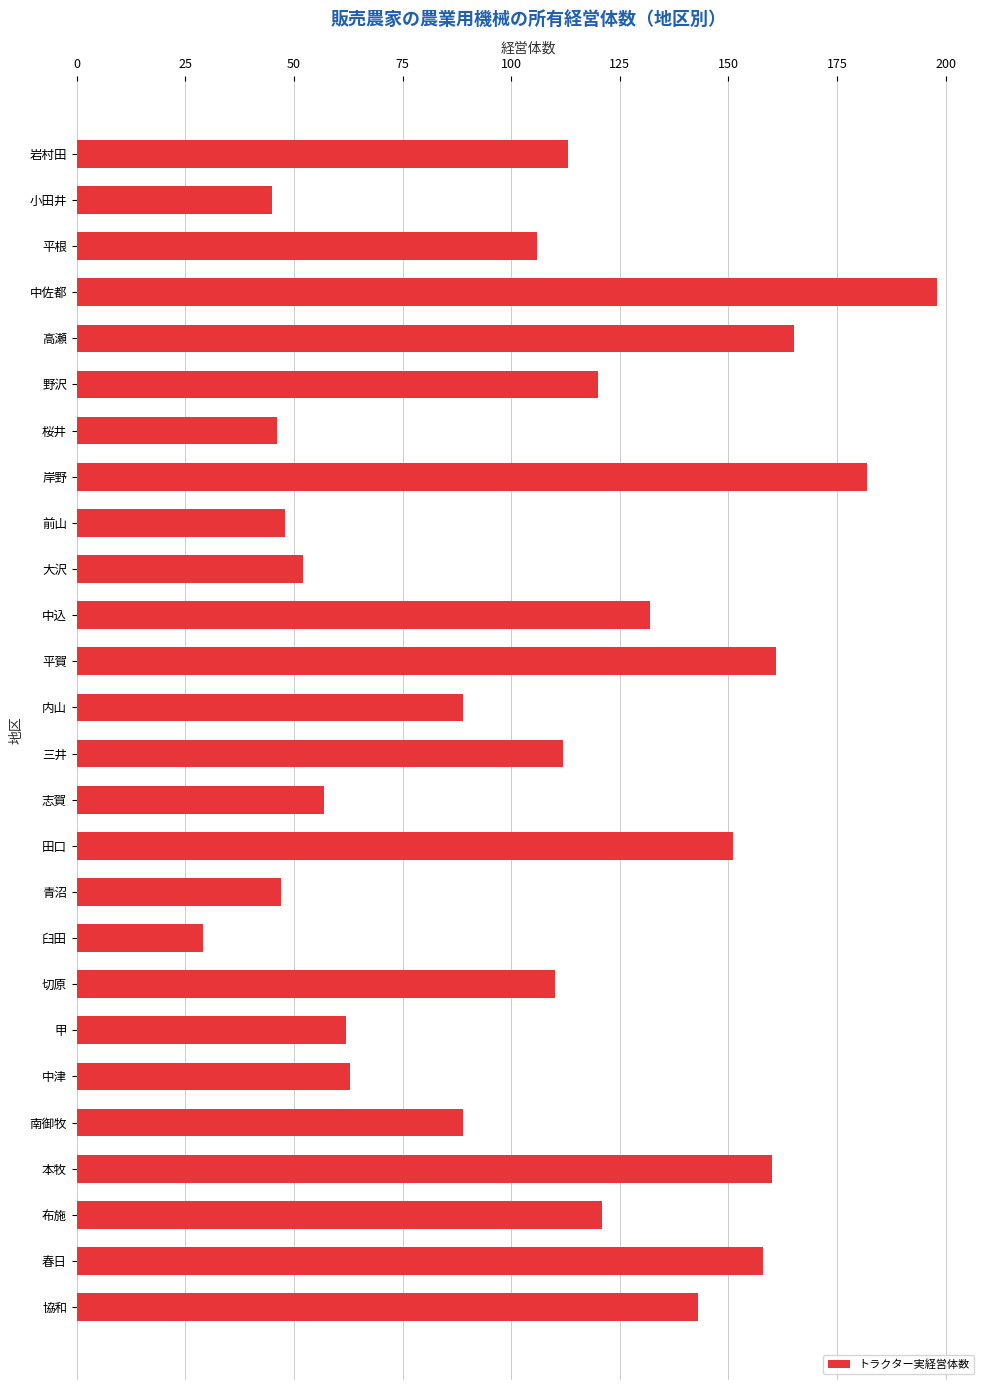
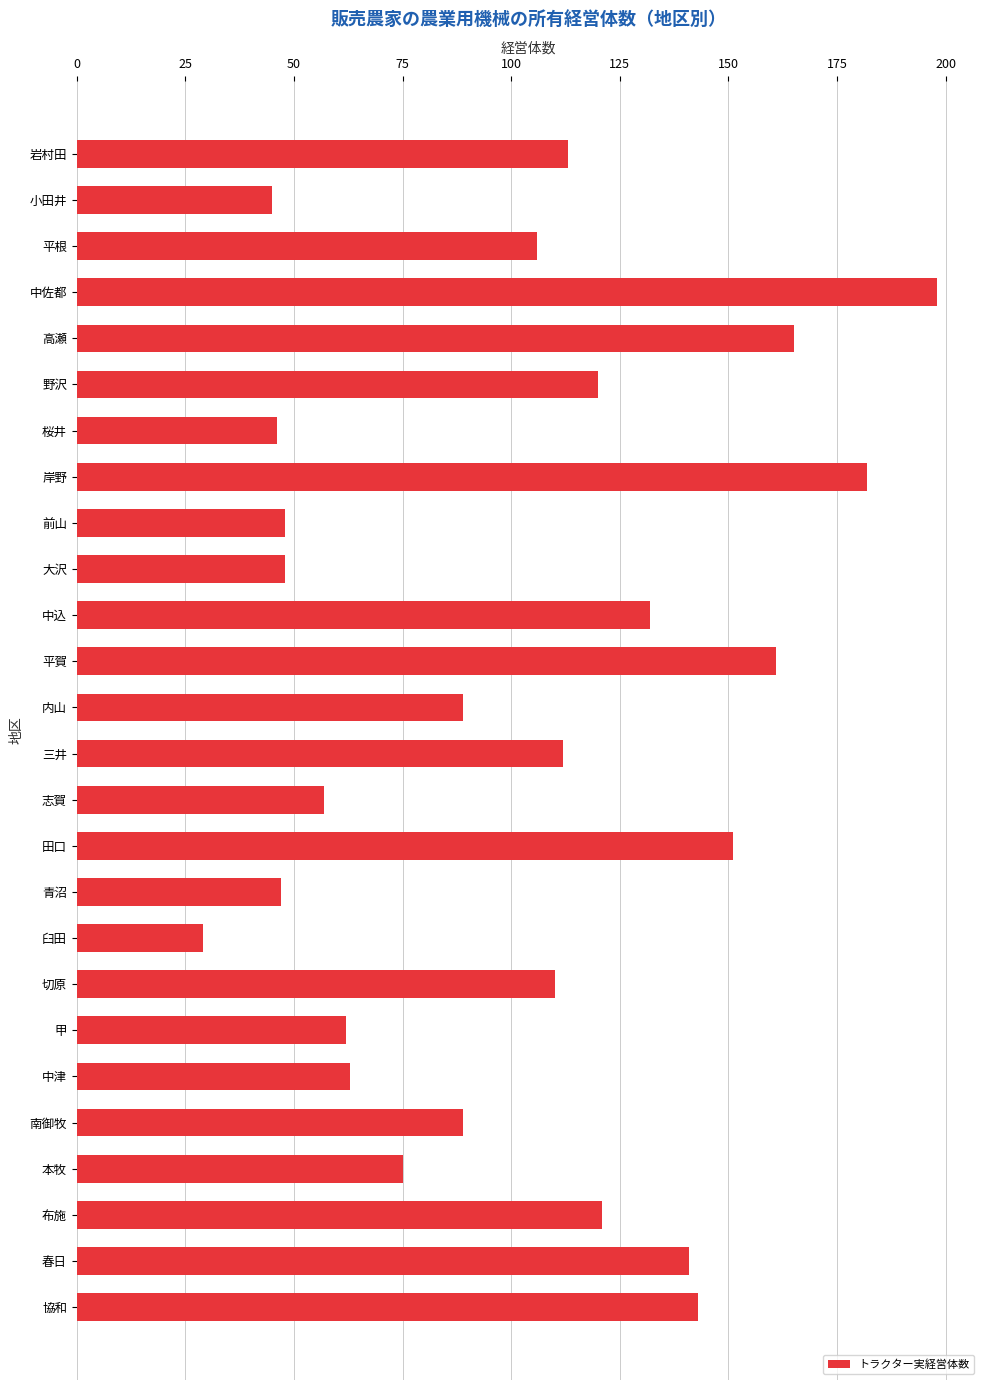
大沢: 52 -> 48
本牧: 160 -> 75
春日: 158 -> 141
